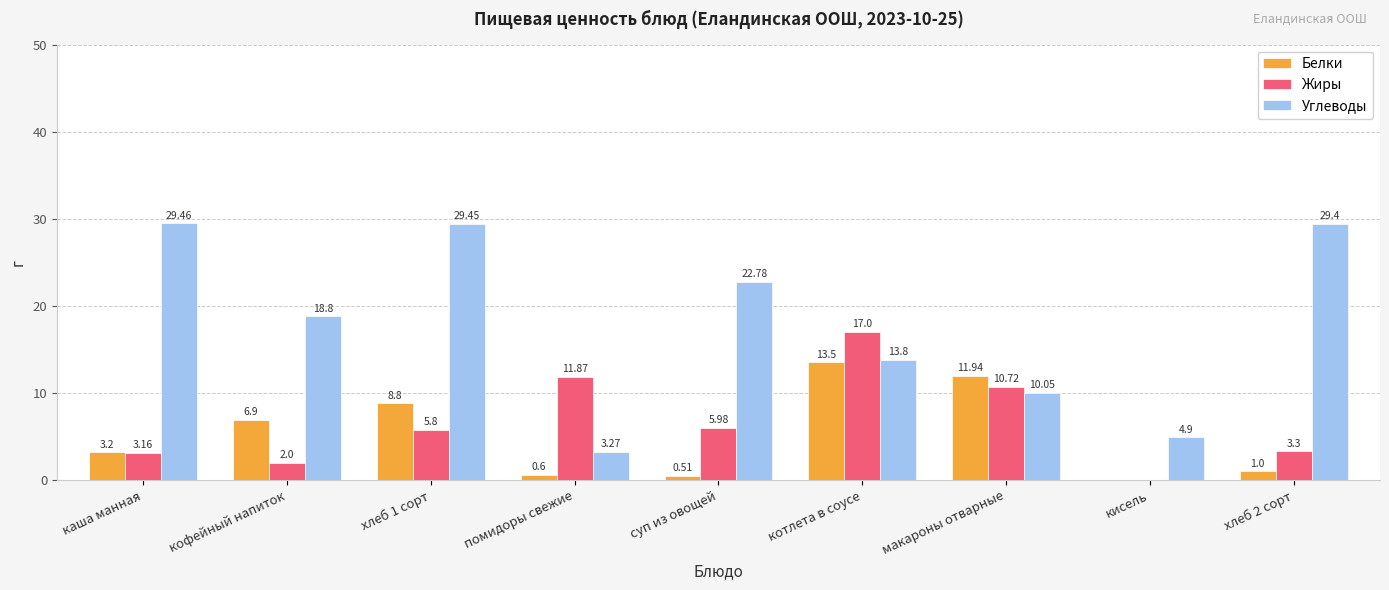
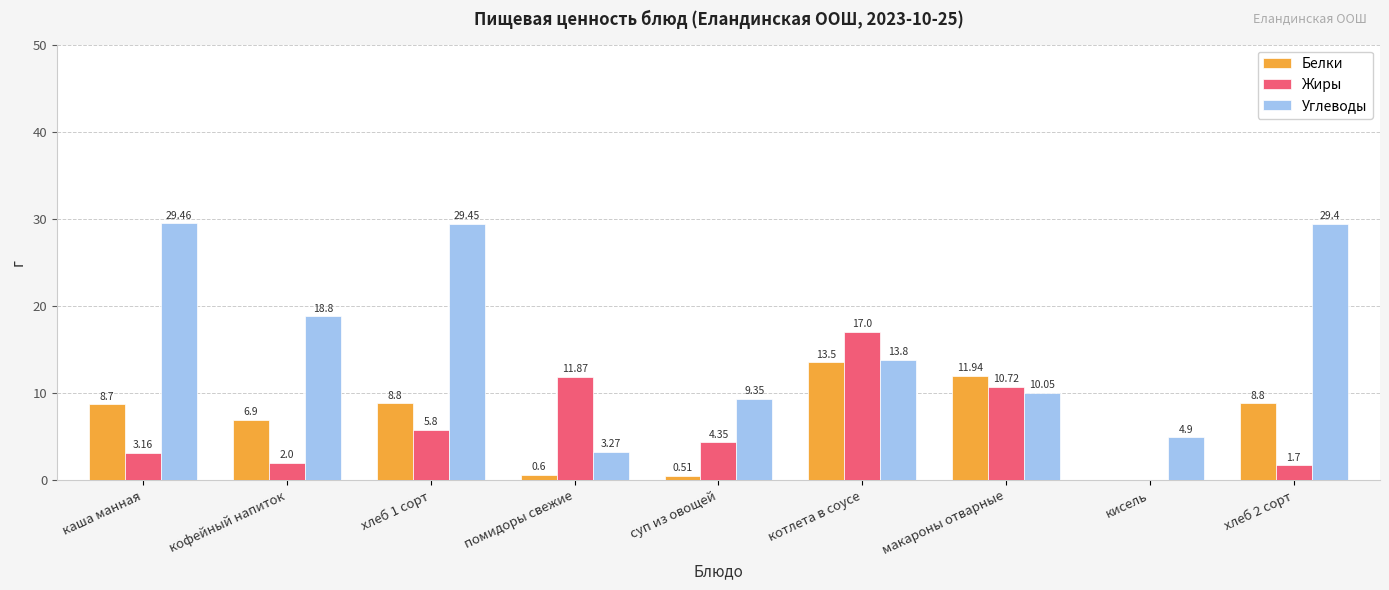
Белки, каша манная: 3.2 -> 8.7
Жиры, суп из овощей: 5.98 -> 4.35
Углеводы, суп из овощей: 22.78 -> 9.35
Белки, хлеб 2 сорт: 1.0 -> 8.8
Жиры, хлеб 2 сорт: 3.3 -> 1.7
